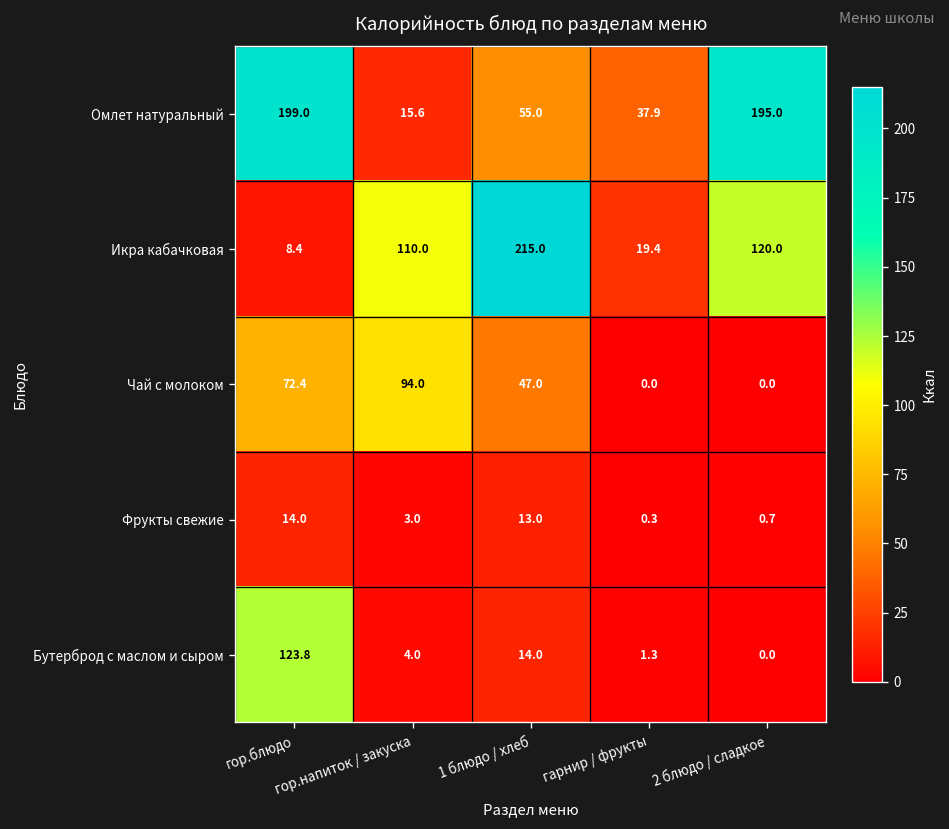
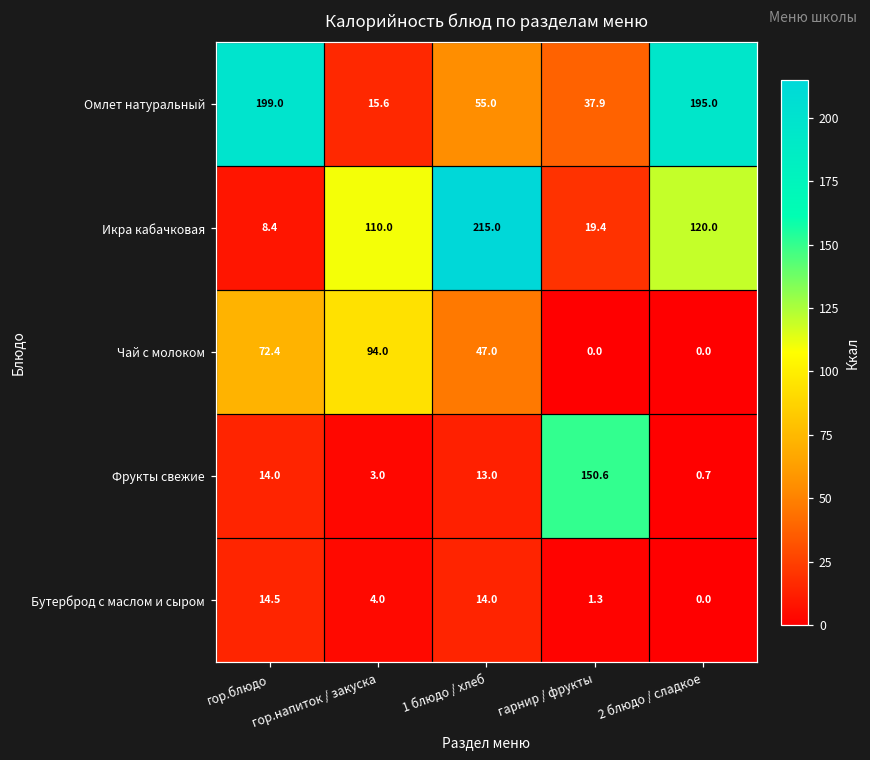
Фрукты свежие, гарнир / фрукты: 0.3 -> 150.6
Бутерброд с маслом и сыром, гор.блюдо: 123.8 -> 14.5
